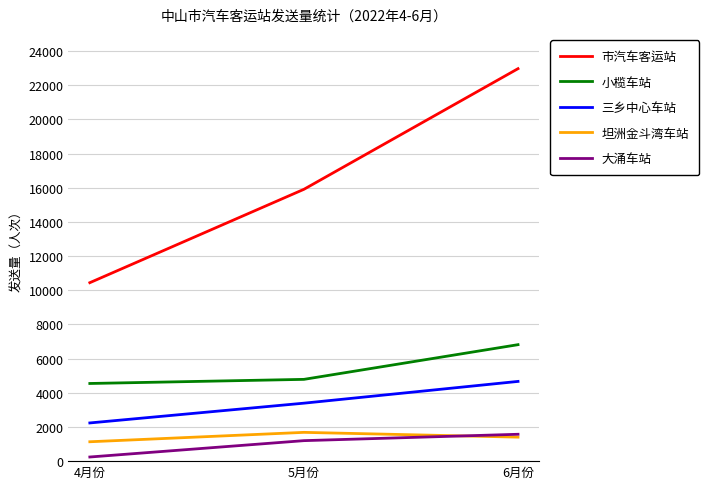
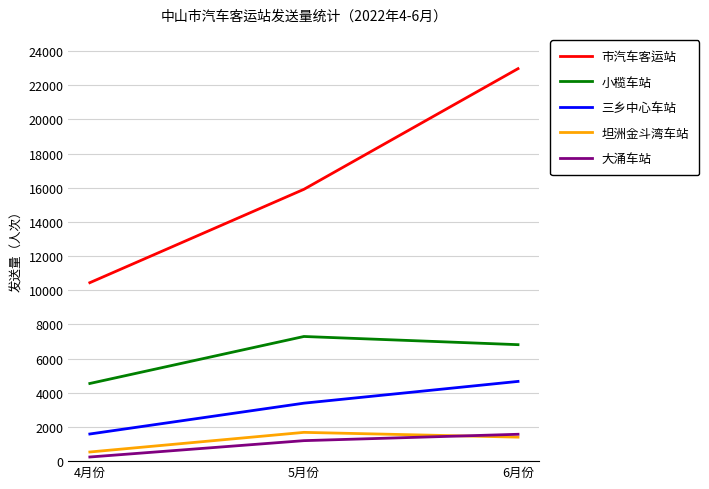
三乡中心车站, 4月份: 2200 -> 1600
坦洲金斗湾车站, 4月份: 1100 -> 500
小榄车站, 5月份: 4800 -> 7300
